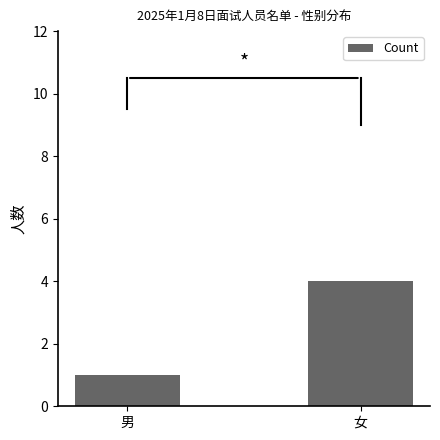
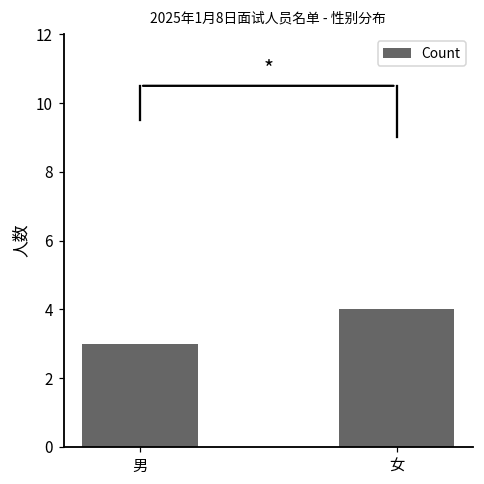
Count, 男: 1 -> 3
